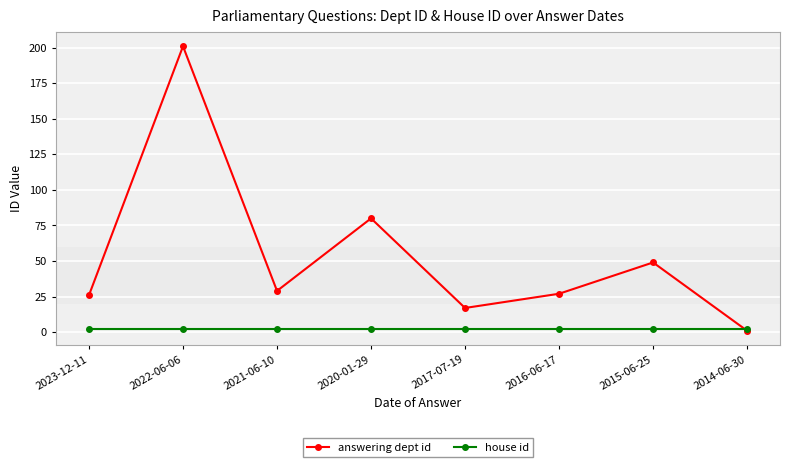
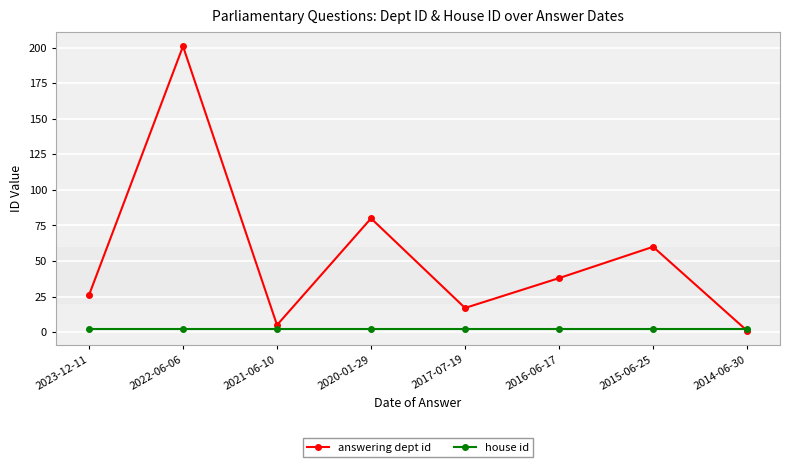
answering dept id, 2021-06-10: 29 -> 5
answering dept id, 2016-06-17: 27 -> 38
answering dept id, 2015-06-25: 49 -> 60
